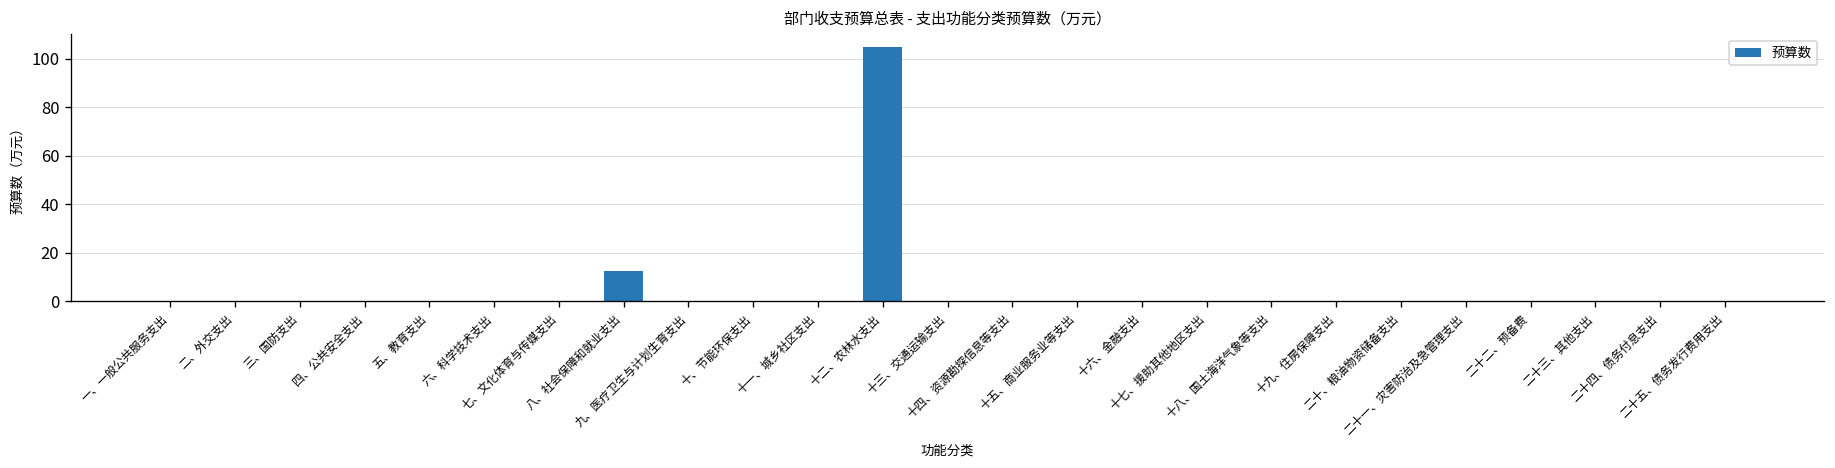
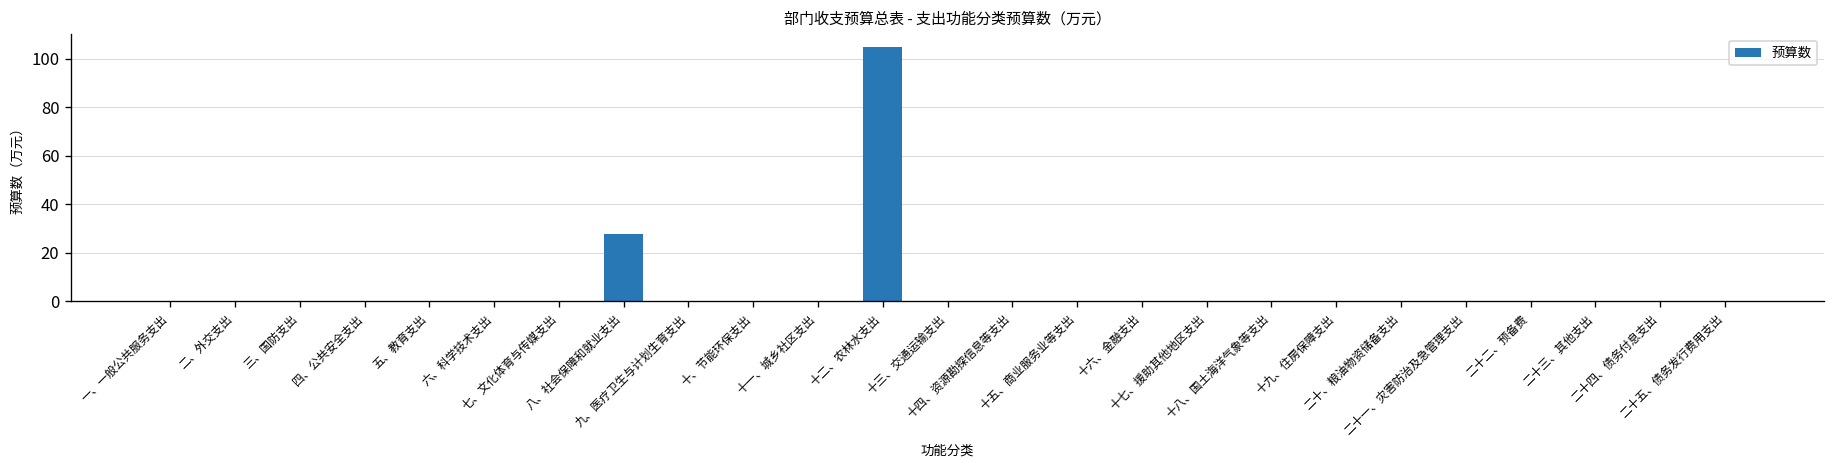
八、社会保障和就业支出: 12 -> 28
